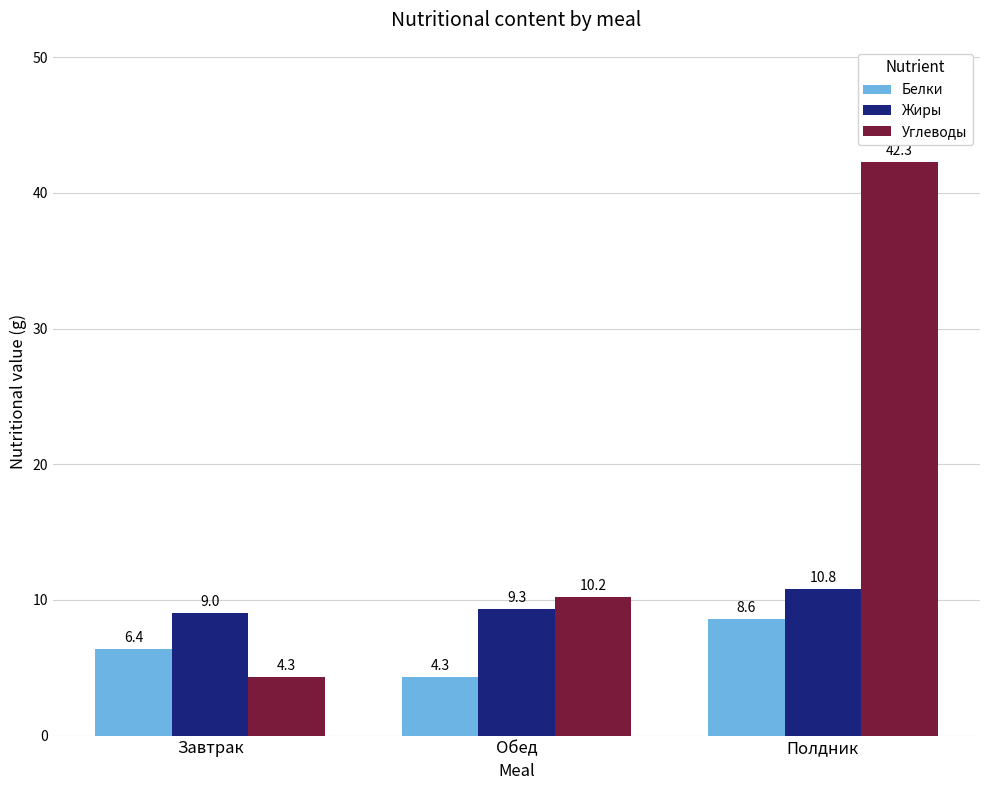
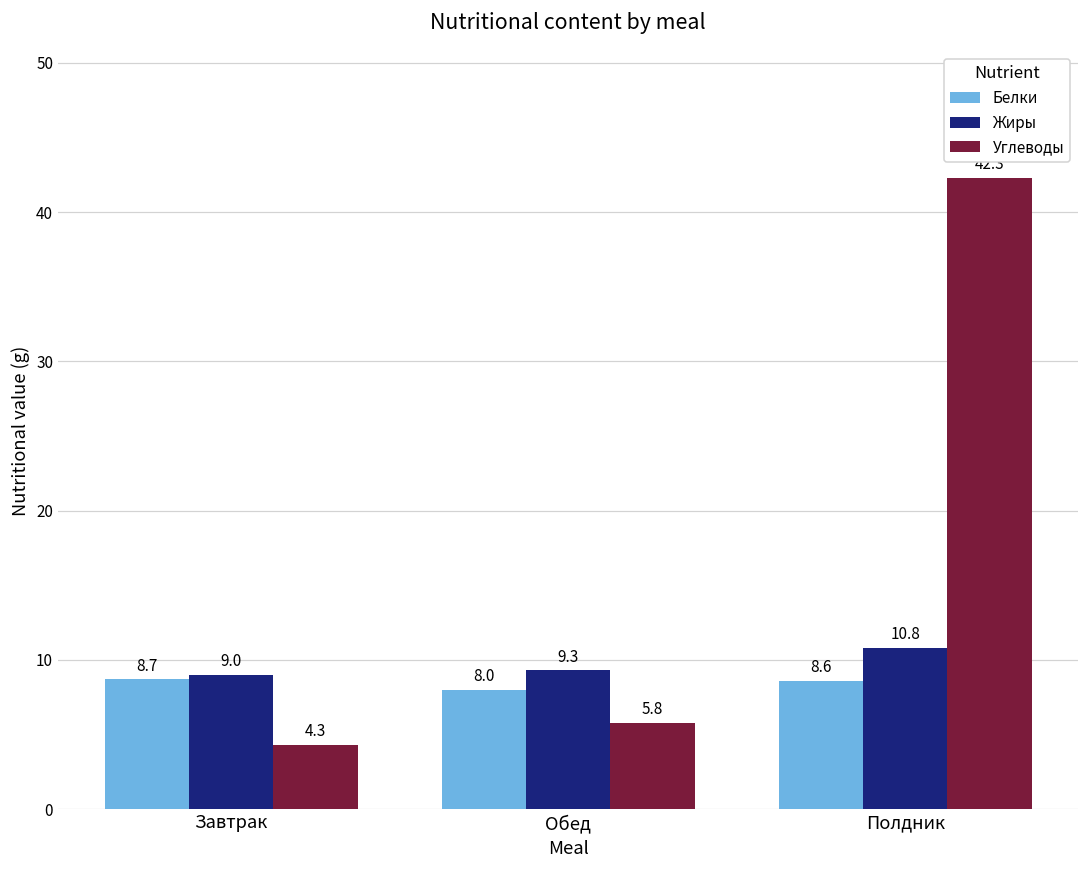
Белки, Завтрак: 6.4 -> 8.7
Белки, Обед: 4.3 -> 8.0
Углеводы, Обед: 10.2 -> 5.8
